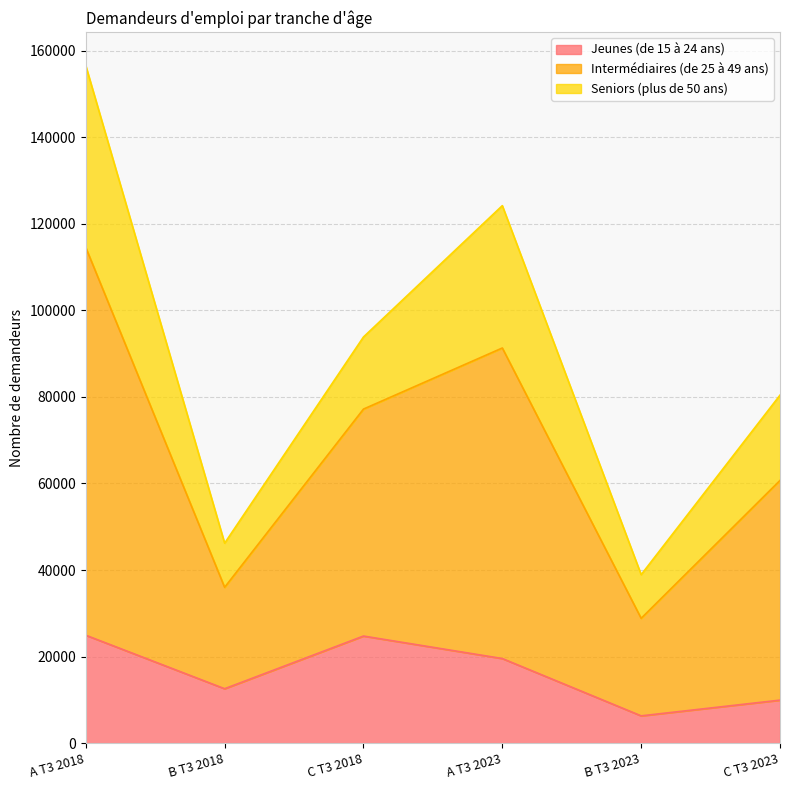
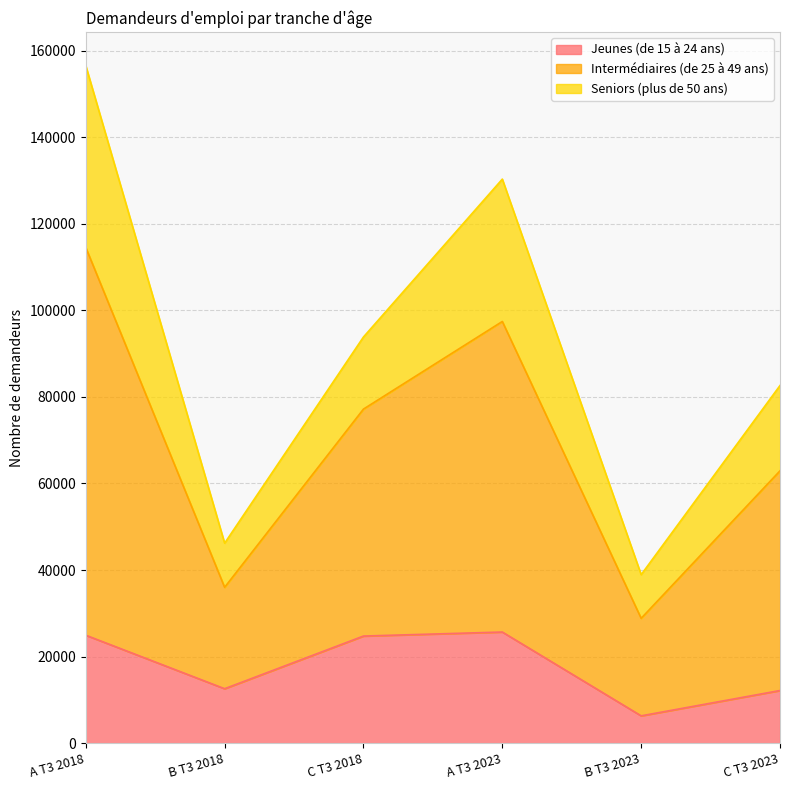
Jeunes (de 15 à 24 ans), A T3 2023: 20000 -> 26000
Jeunes (de 15 à 24 ans), C T3 2023: 10000 -> 12000
